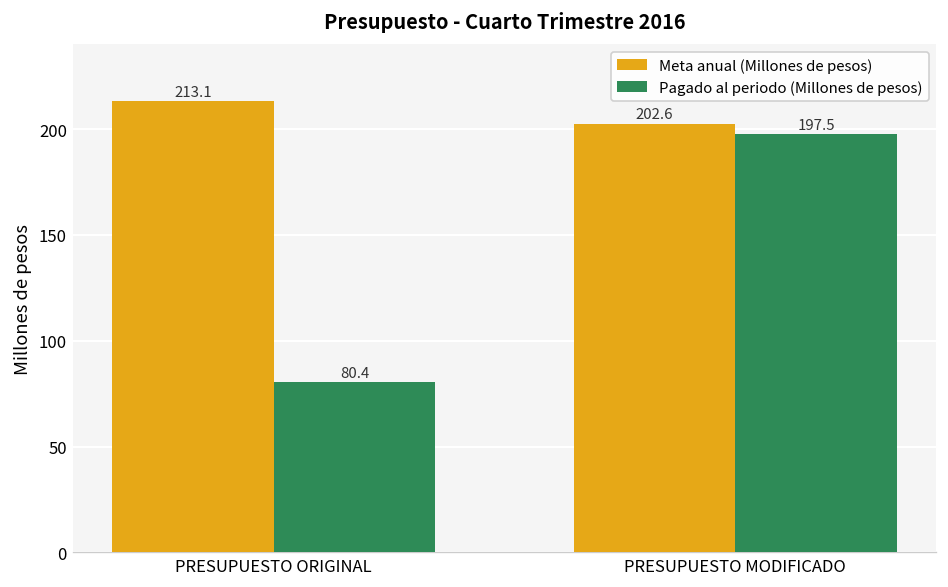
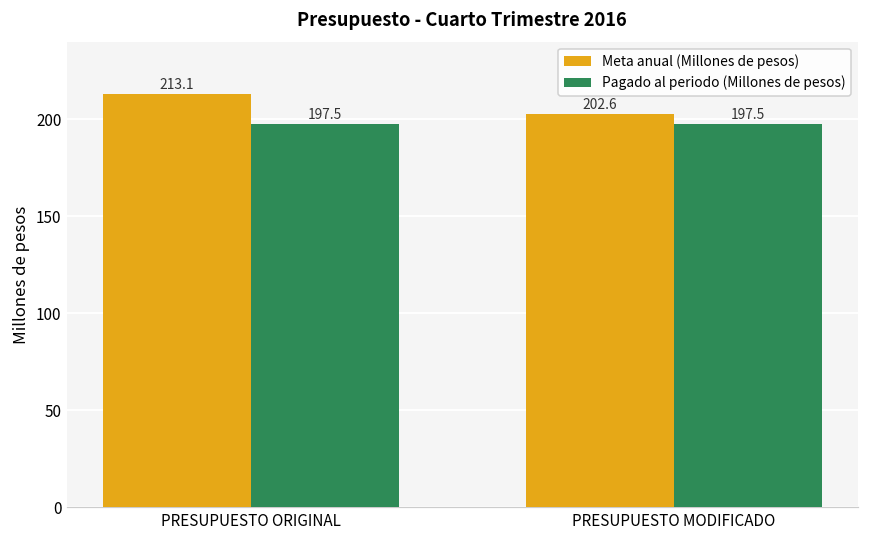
Pagado al periodo (Millones de pesos), PRESUPUESTO ORIGINAL: 80.4 -> 197.5
